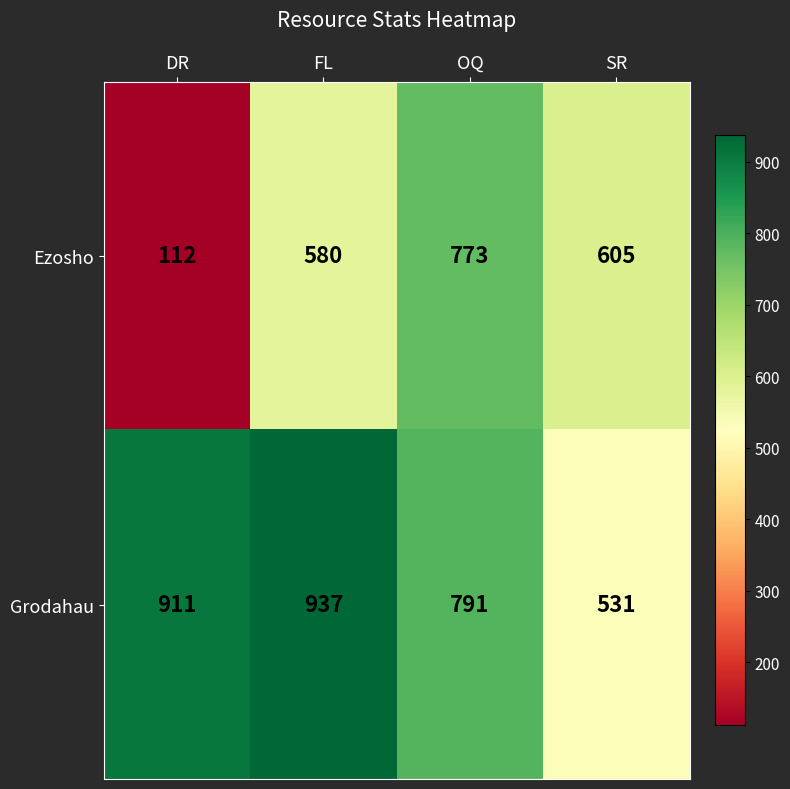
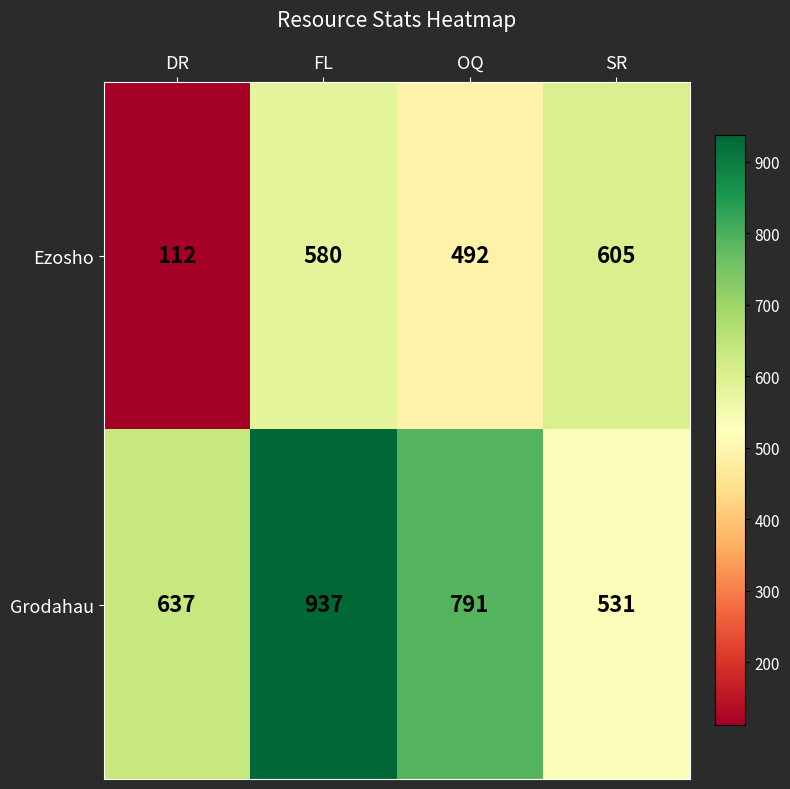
Ezosho, OQ: 773 -> 492
Grodahau, DR: 911 -> 637
